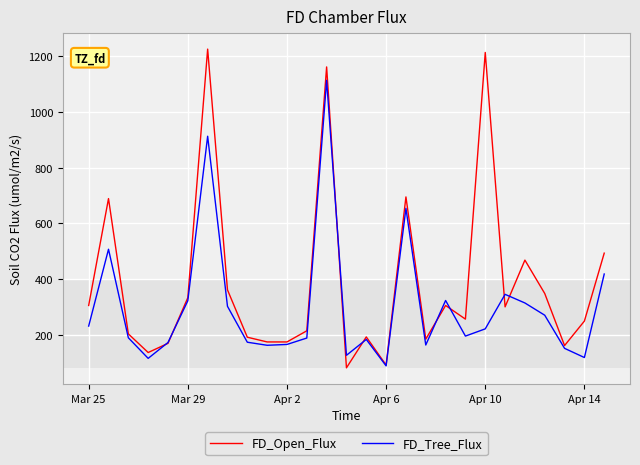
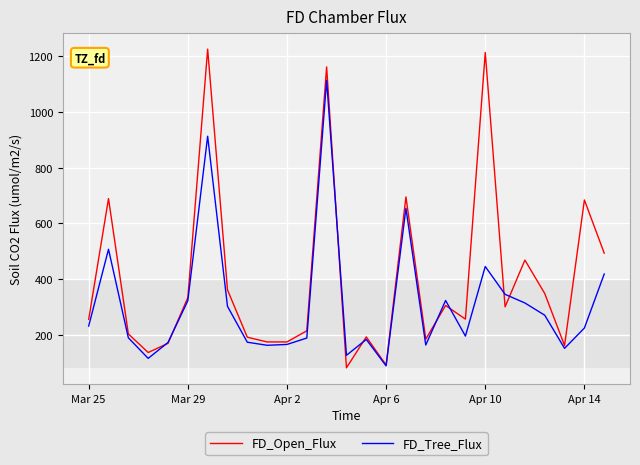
FD_Open_Flux, Mar 25: 310 -> 260
FD_Tree_Flux, Apr 10: 220 -> 450
FD_Open_Flux, Apr 14: 250 -> 680
FD_Tree_Flux, Apr 14: 120 -> 220
